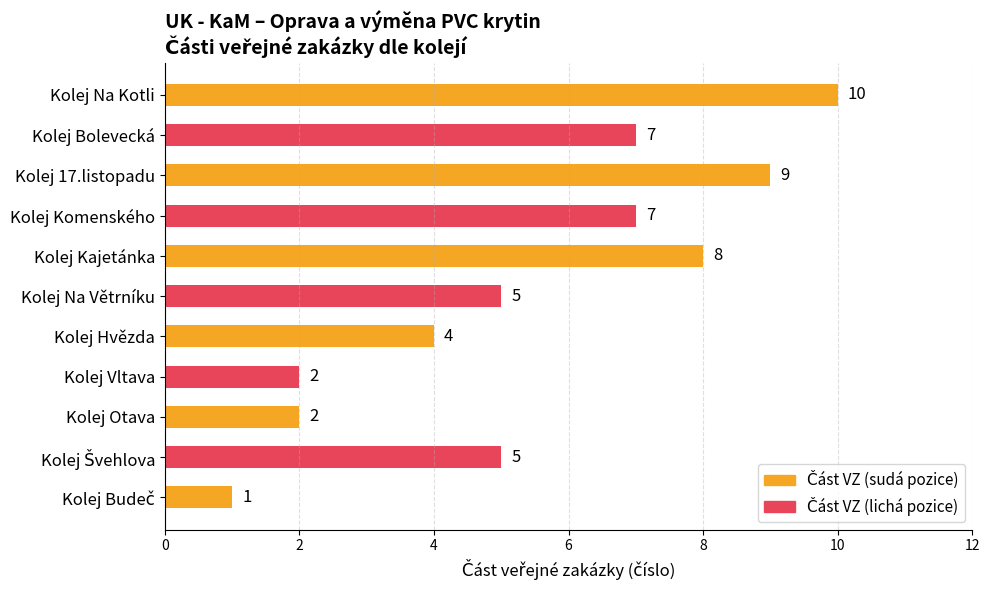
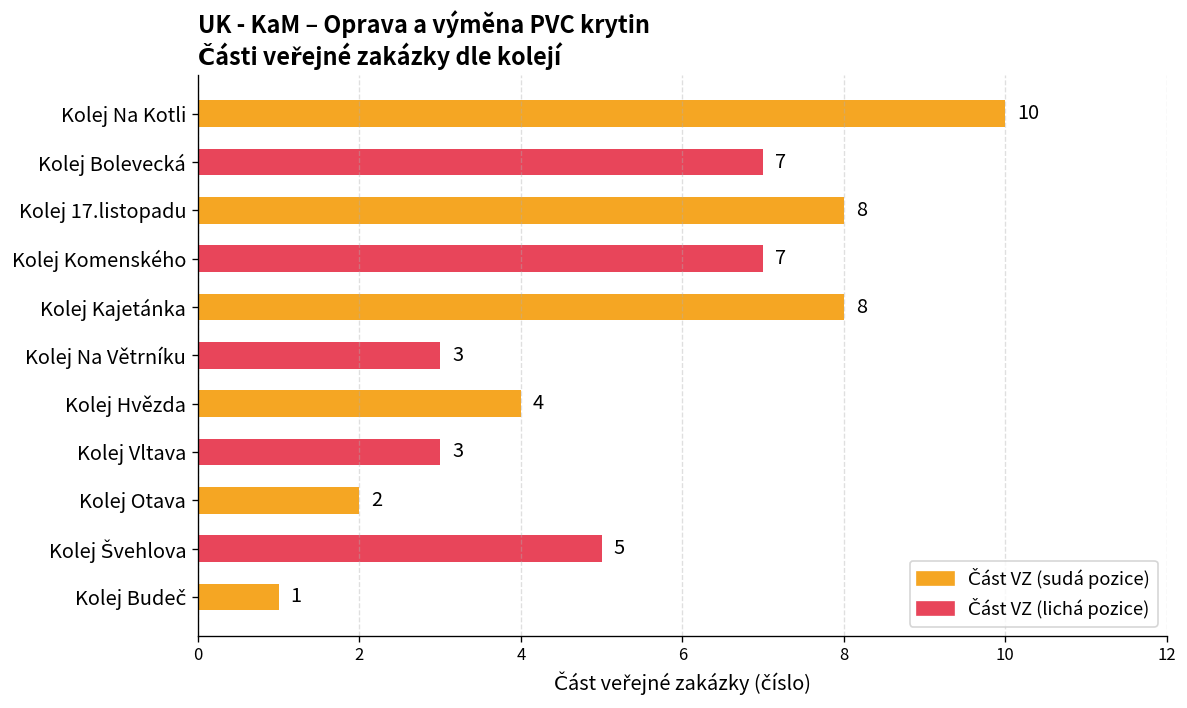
Kolej 17.listopadu: 9 -> 8
Kolej Na Větrníku: 5 -> 3
Kolej Vltava: 2 -> 3
